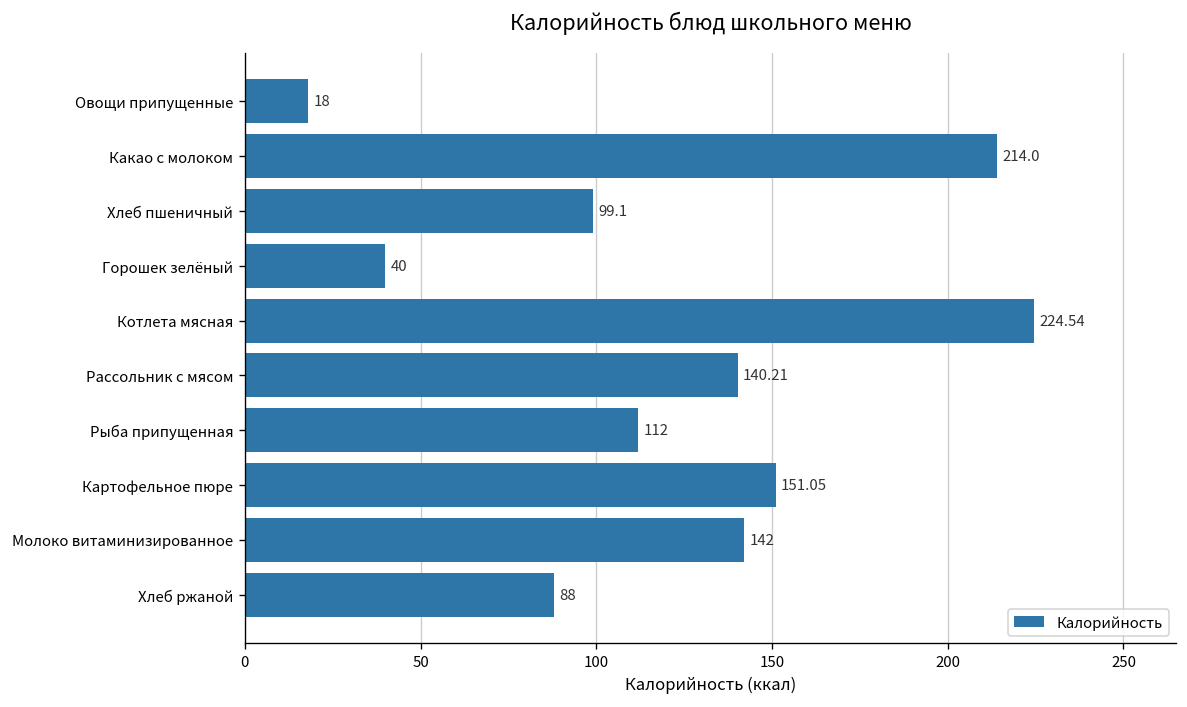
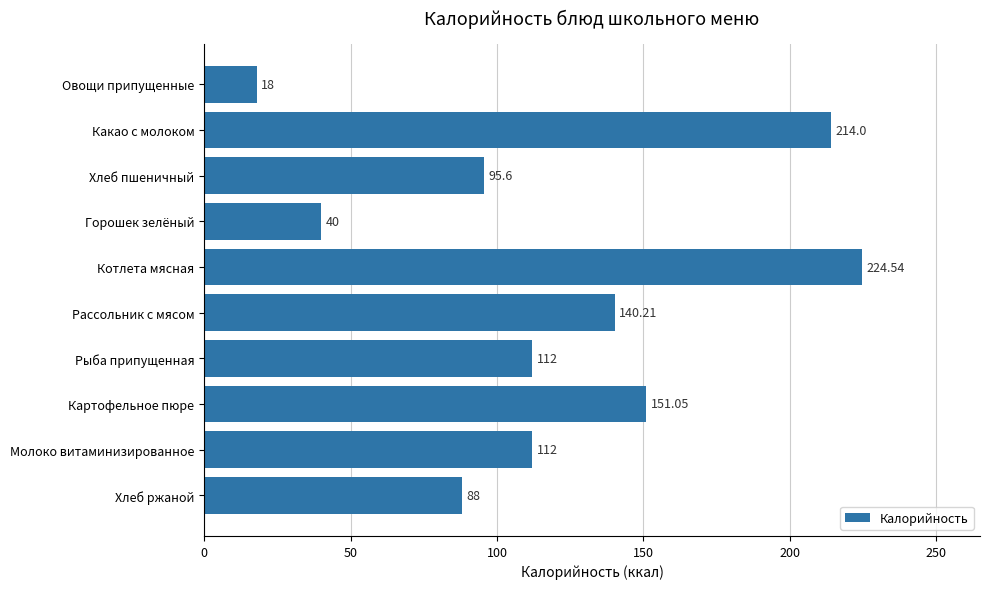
Хлеб пшеничный: 99.1 -> 95.6
Молоко витаминизированное: 142 -> 112
